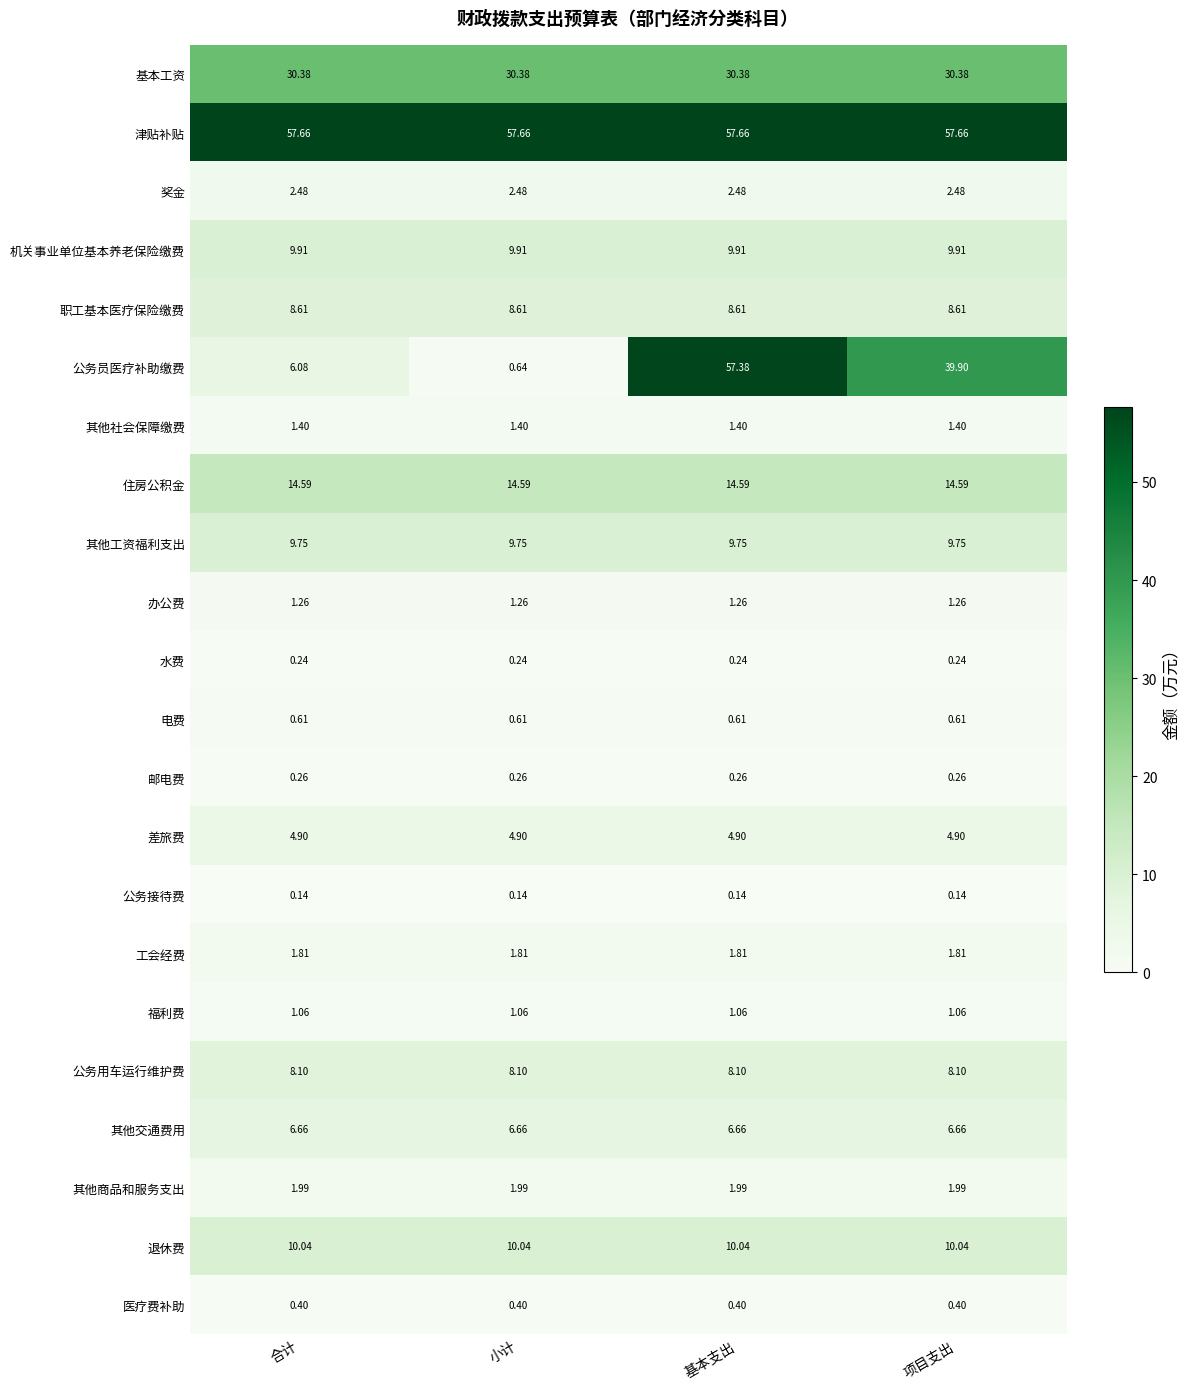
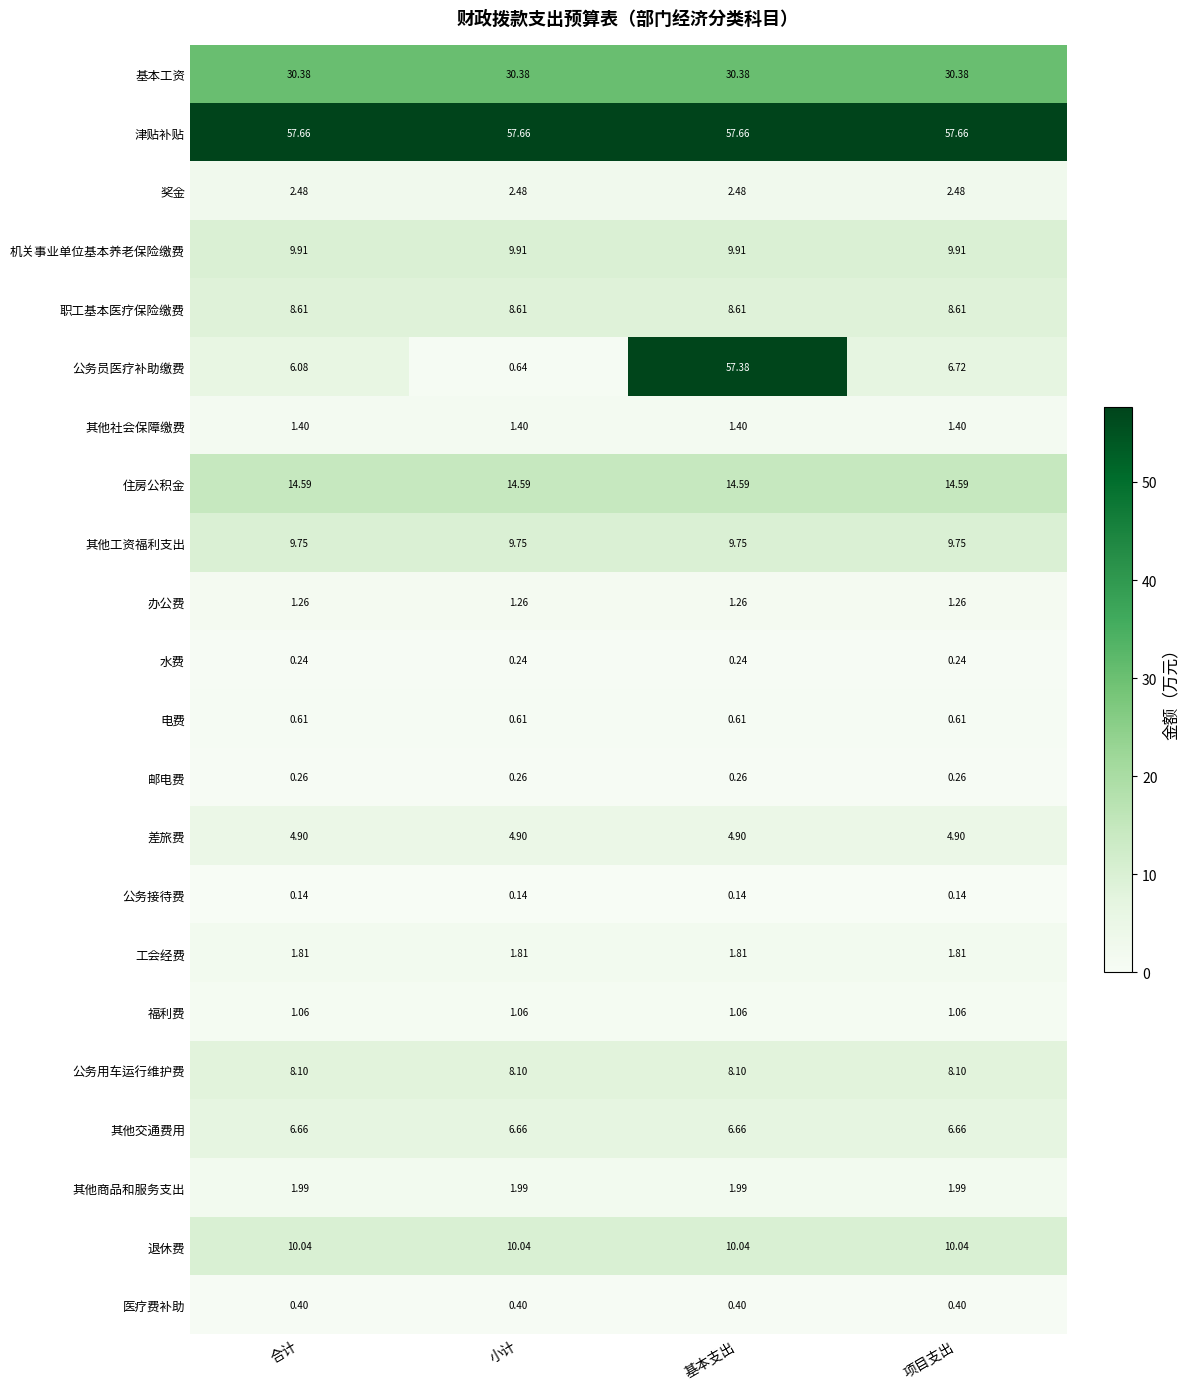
公务员医疗补助缴费, 项目支出: 39.90 -> 6.72
